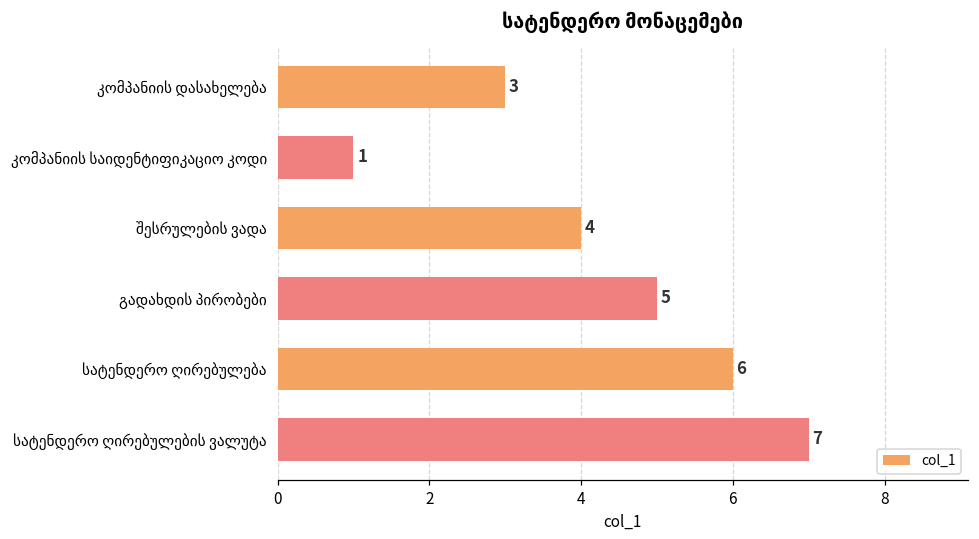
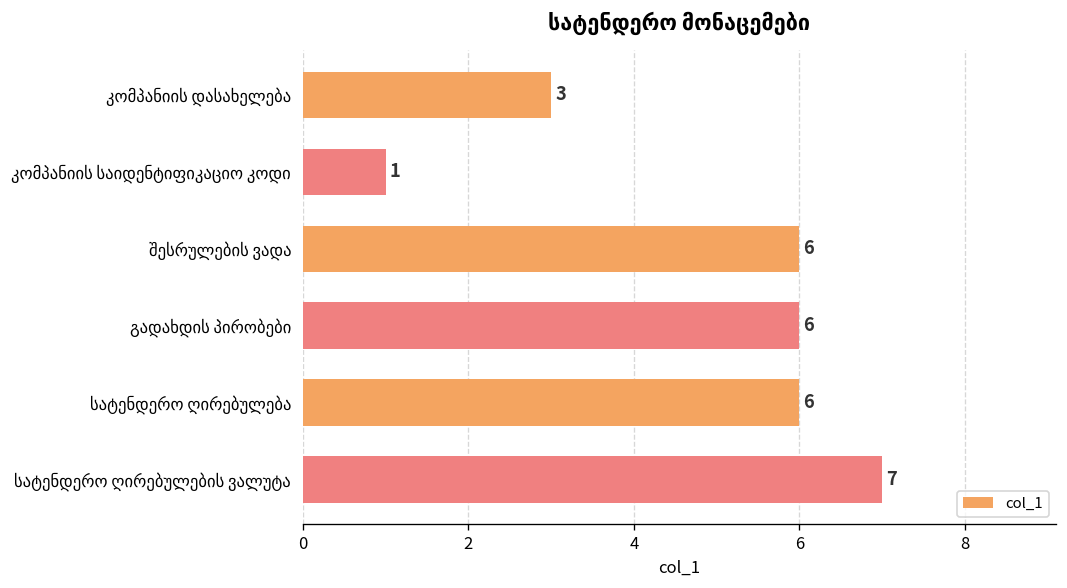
შესრულების ვადა: 4 -> 6
გადახდის პირობები: 5 -> 6
